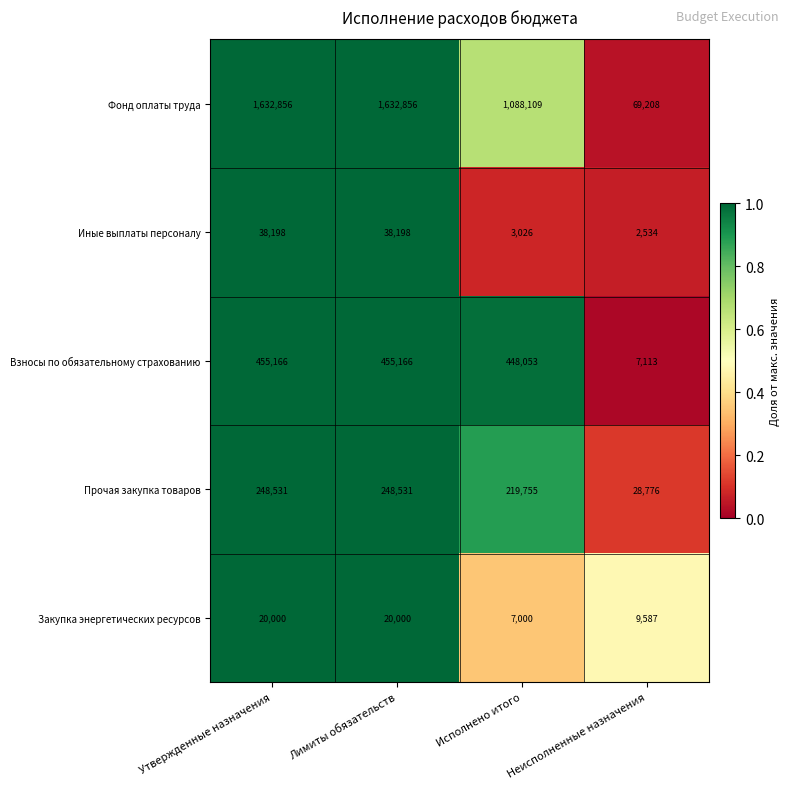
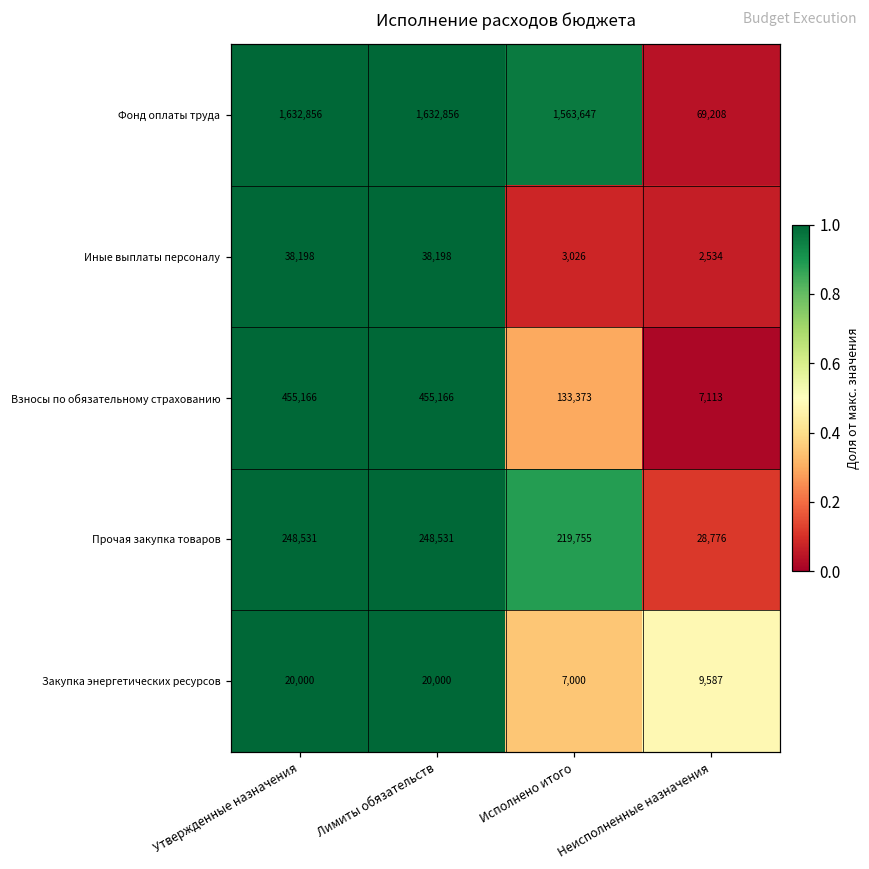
Фонд оплаты труда, Исполнено итого: 1,088,109 -> 1,563,647
Взносы по обязательному страхованию, Исполнено итого: 448,053 -> 133,373
